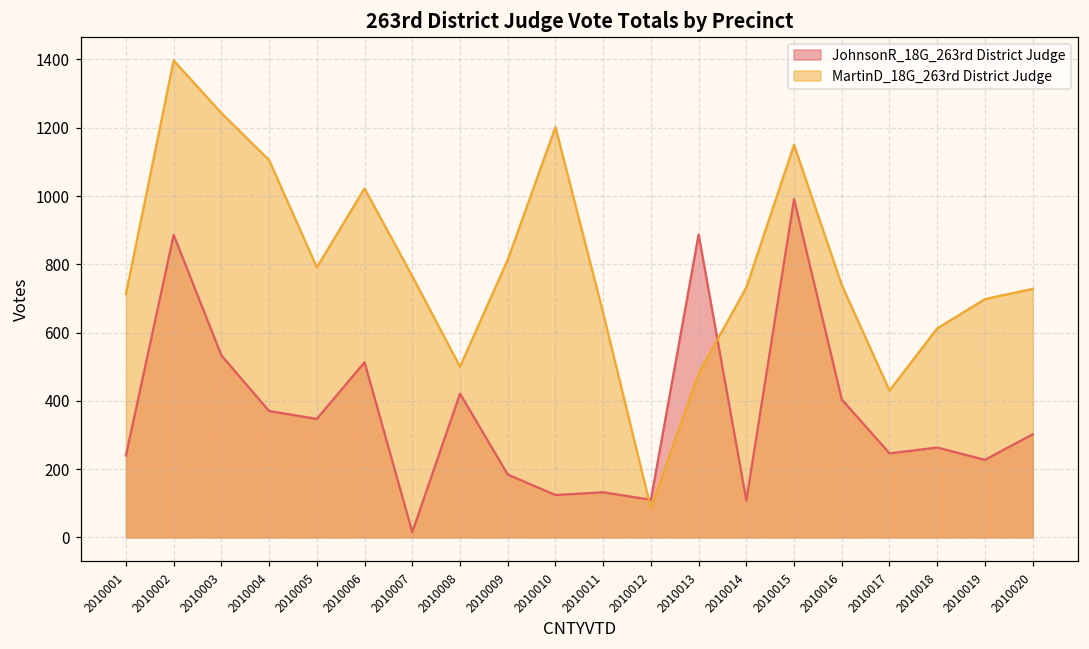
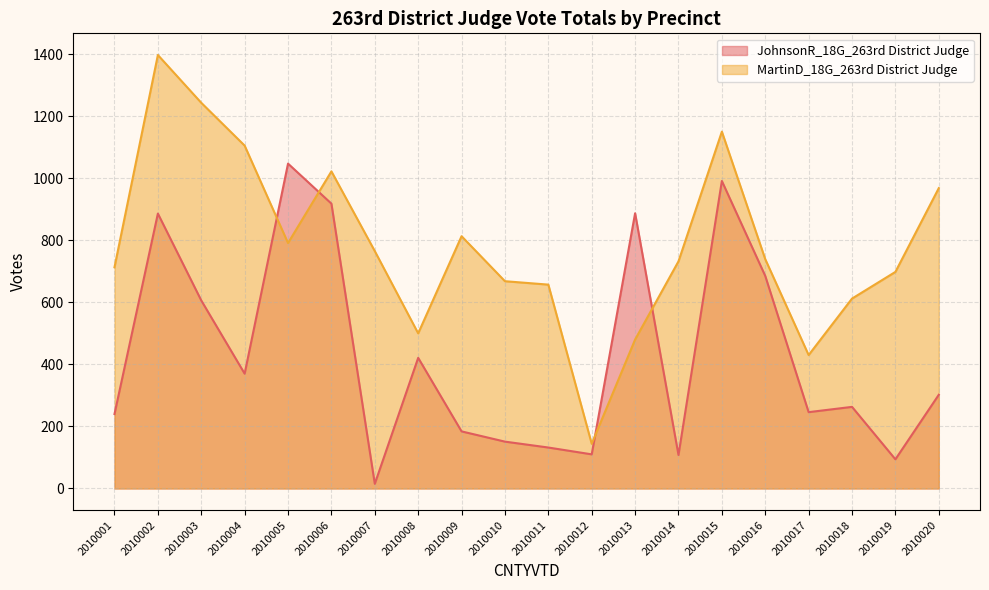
JohnsonR_18G_263rd District Judge, 2010003: 530 -> 610
JohnsonR_18G_263rd District Judge, 2010005: 350 -> 1050
JohnsonR_18G_263rd District Judge, 2010006: 510 -> 920
JohnsonR_18G_263rd District Judge, 2010010: 120 -> 150
MartinD_18G_263rd District Judge, 2010010: 1200 -> 670
MartinD_18G_263rd District Judge, 2010012: 90 -> 140
JohnsonR_18G_263rd District Judge, 2010016: 400 -> 690
JohnsonR_18G_263rd District Judge, 2010019: 230 -> 90
MartinD_18G_263rd District Judge, 2010020: 730 -> 970
